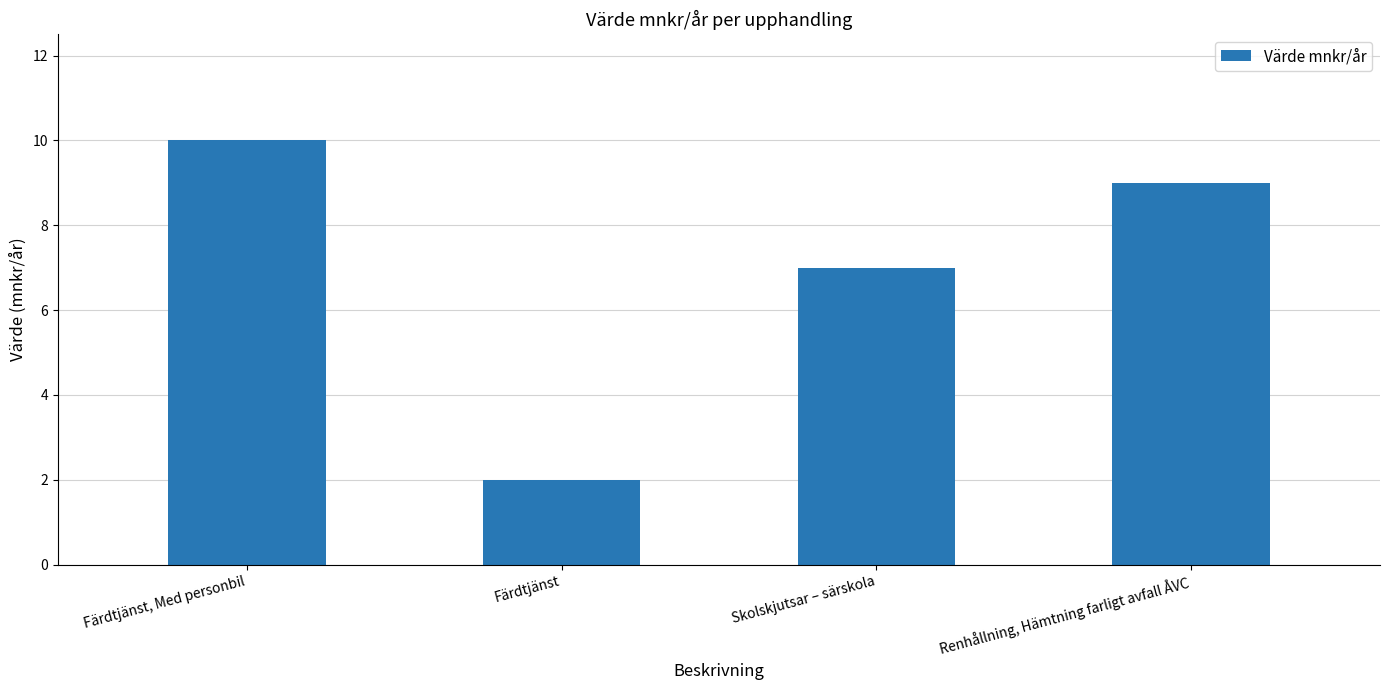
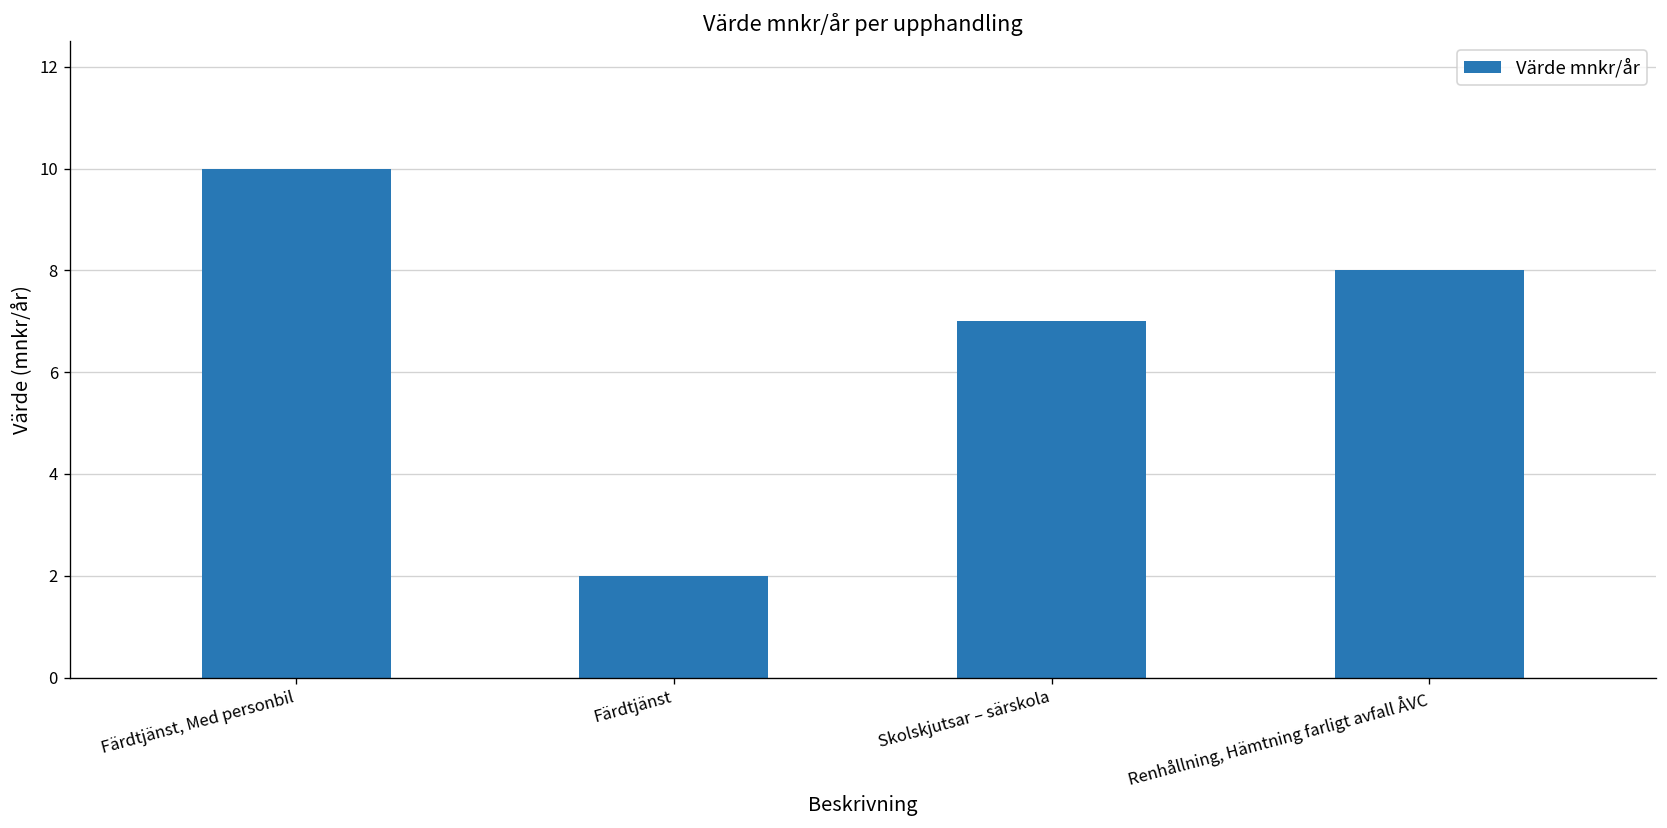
Renhållning, Hämtning farligt avfall ÅVC: 9 -> 8
